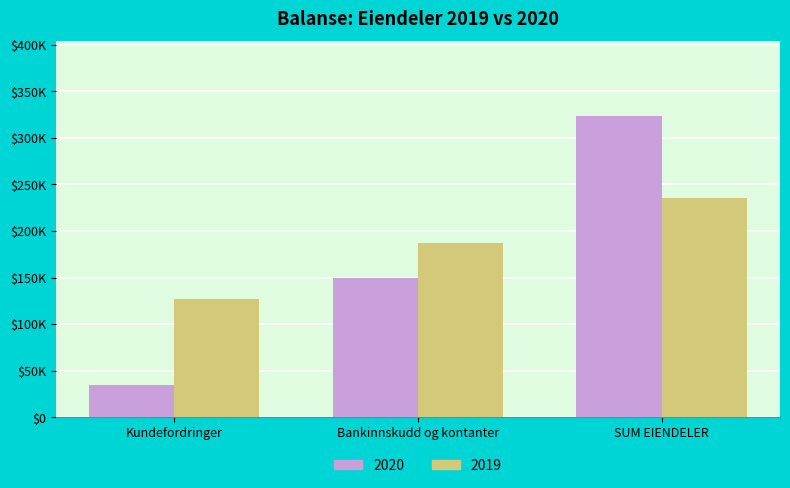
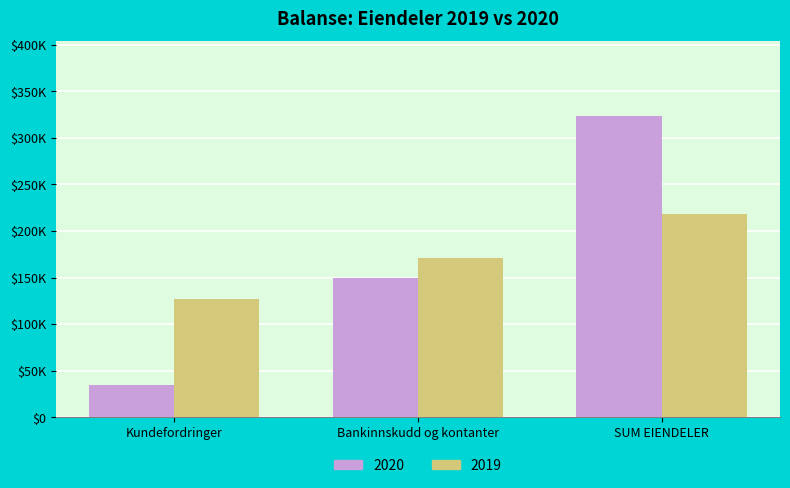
2019, Bankinnskudd og kontanter: $190000 -> $170000
2019, SUM EIENDELER: $240000 -> $220000
